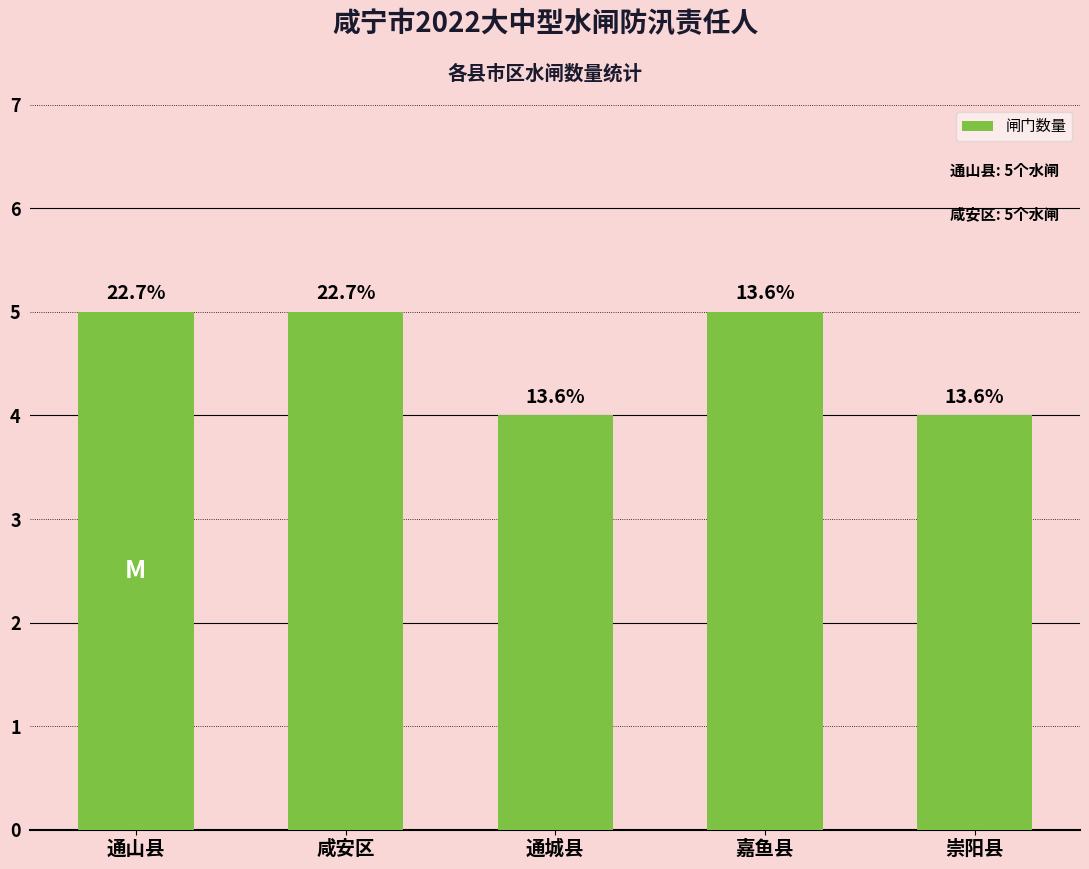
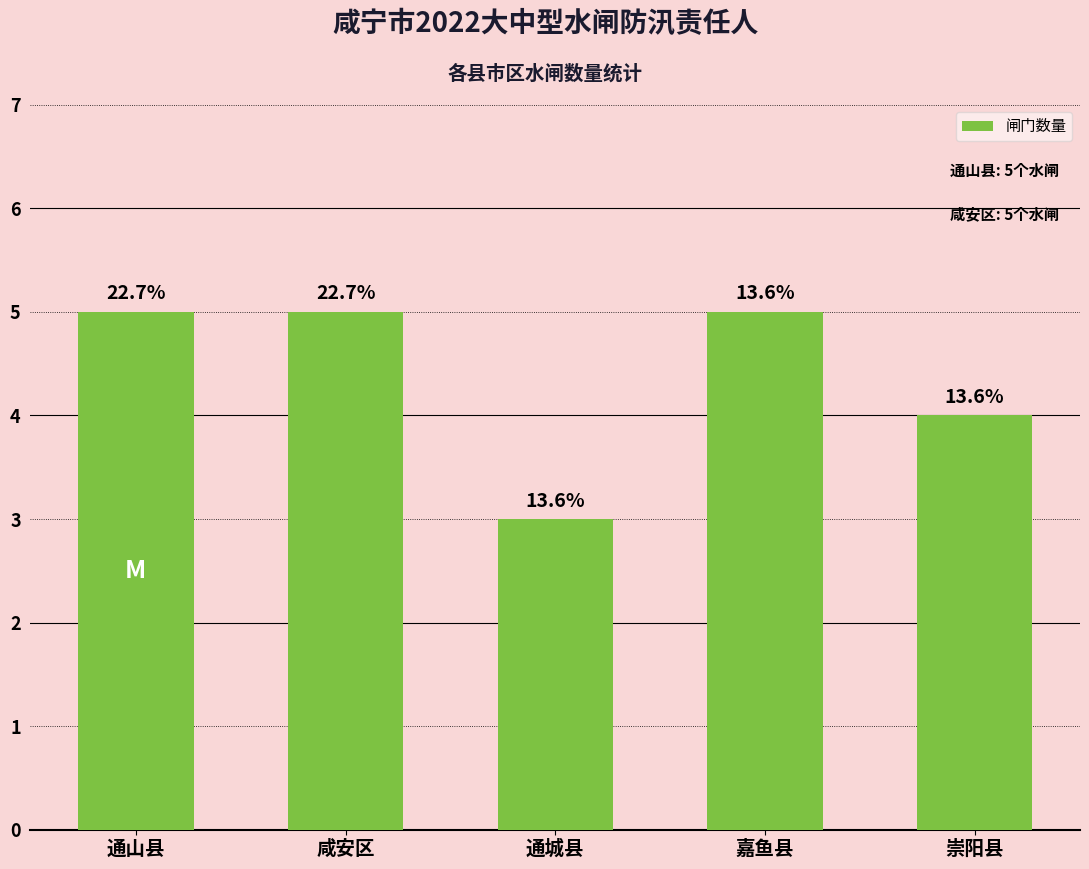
通城县: 4 -> 3
